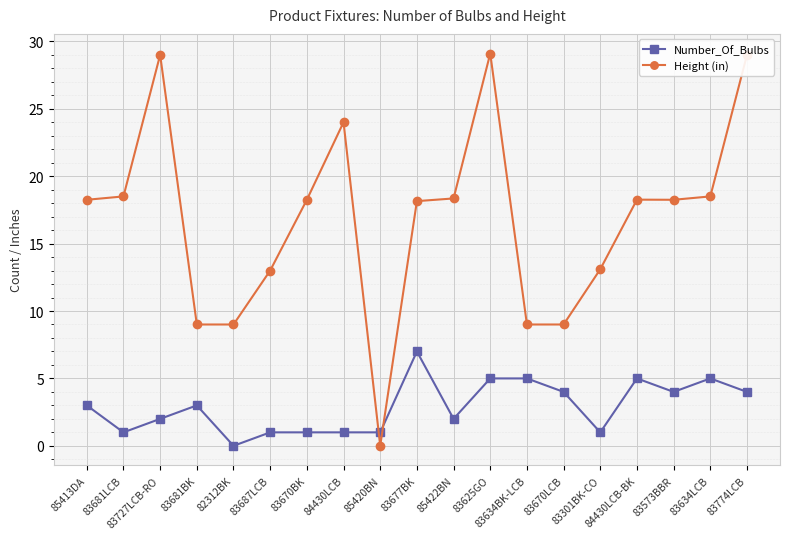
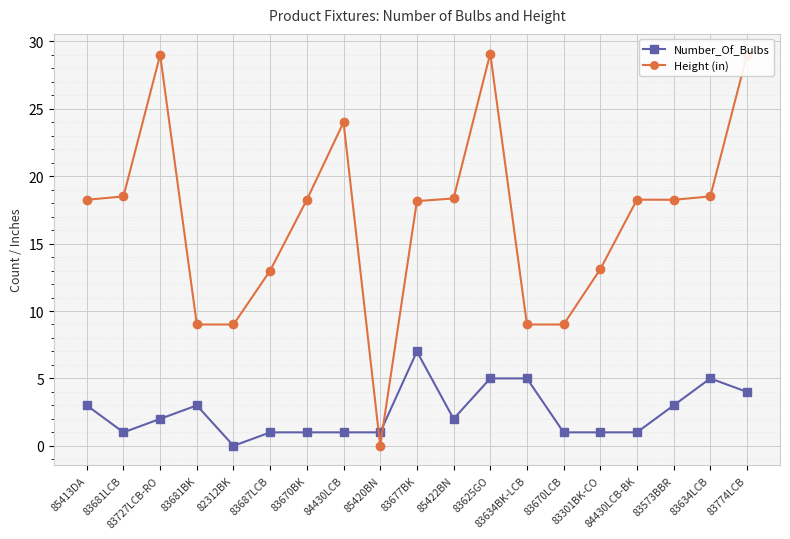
Number_Of_Bulbs, 83670LCB: 4 -> 1
Number_Of_Bulbs, 84430LCB-BK: 5 -> 1
Number_Of_Bulbs, 83573BBR: 4 -> 3
